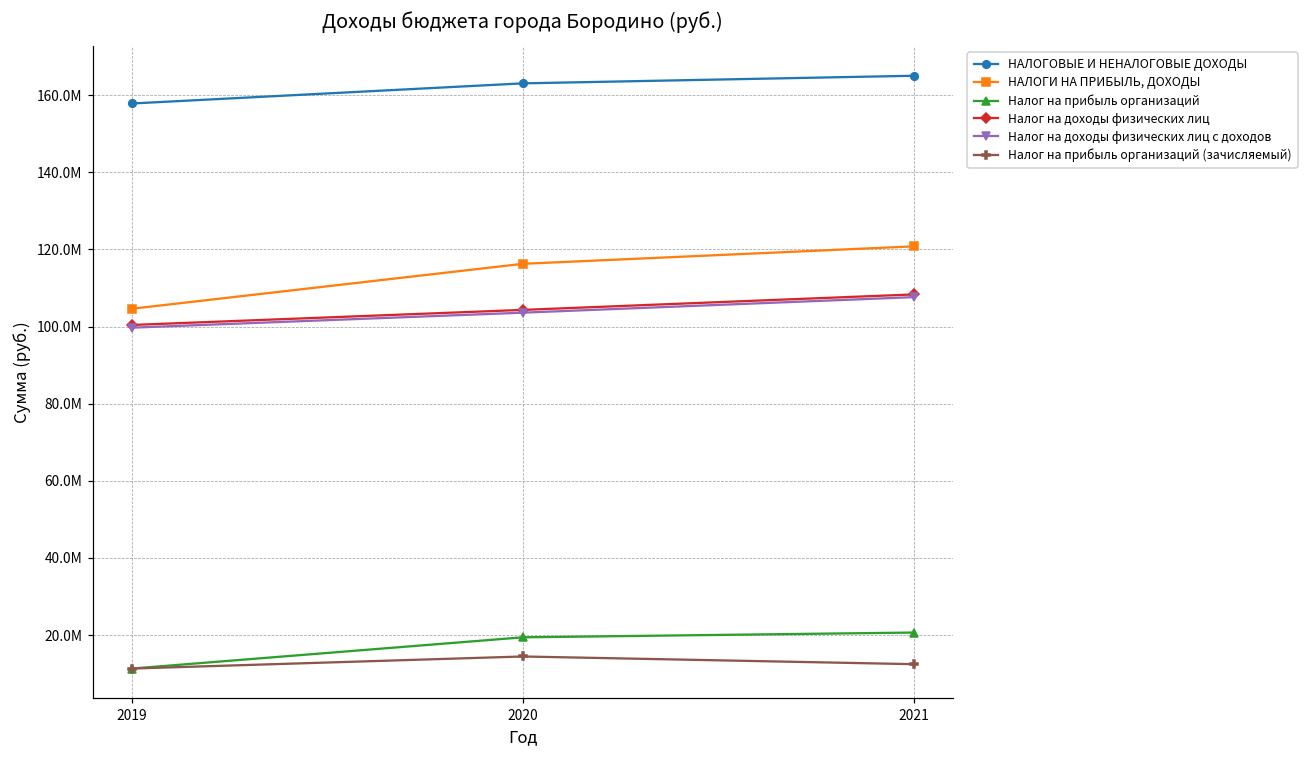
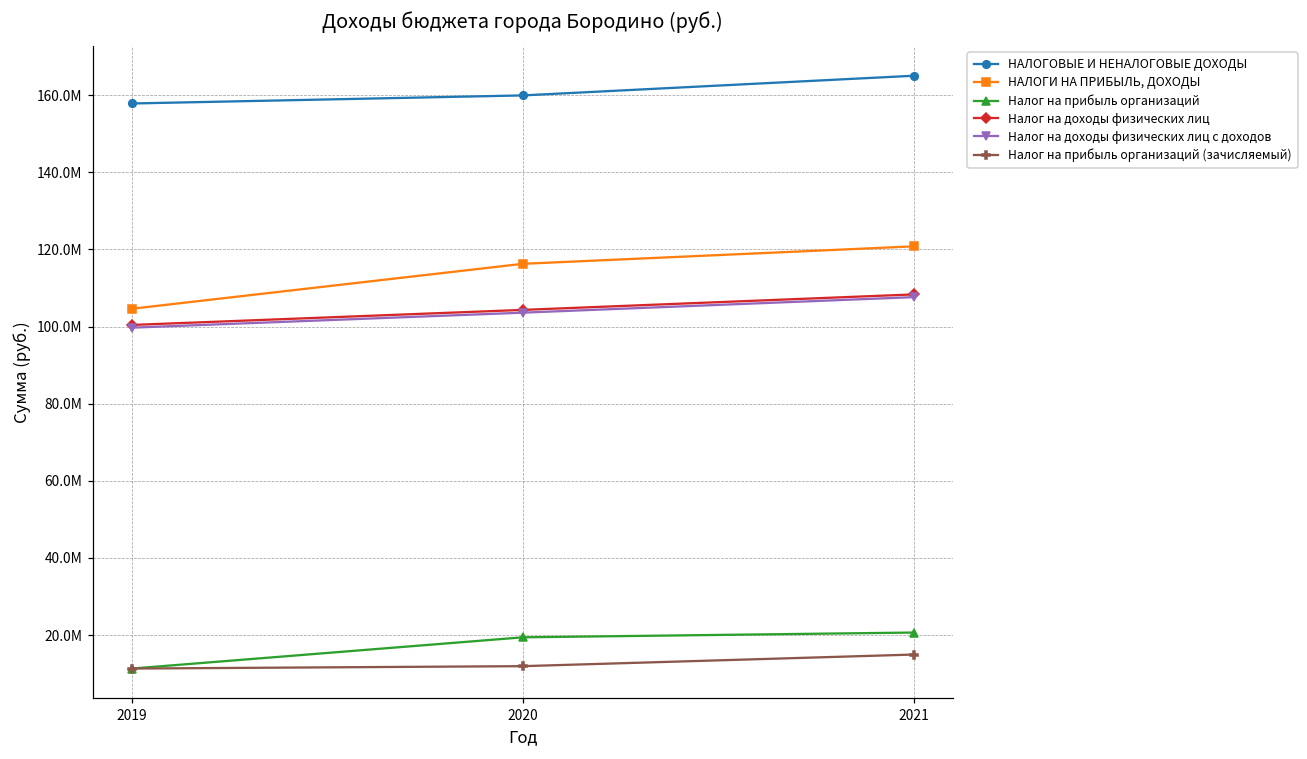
НАЛОГОВЫЕ И НЕНАЛОГОВЫЕ ДОХОДЫ, 2020: 163000000 -> 160000000
Налог на прибыль организаций (зачисляемый), 2020: 14000000 -> 12000000
Налог на прибыль организаций (зачисляемый), 2021: 12000000 -> 15000000
